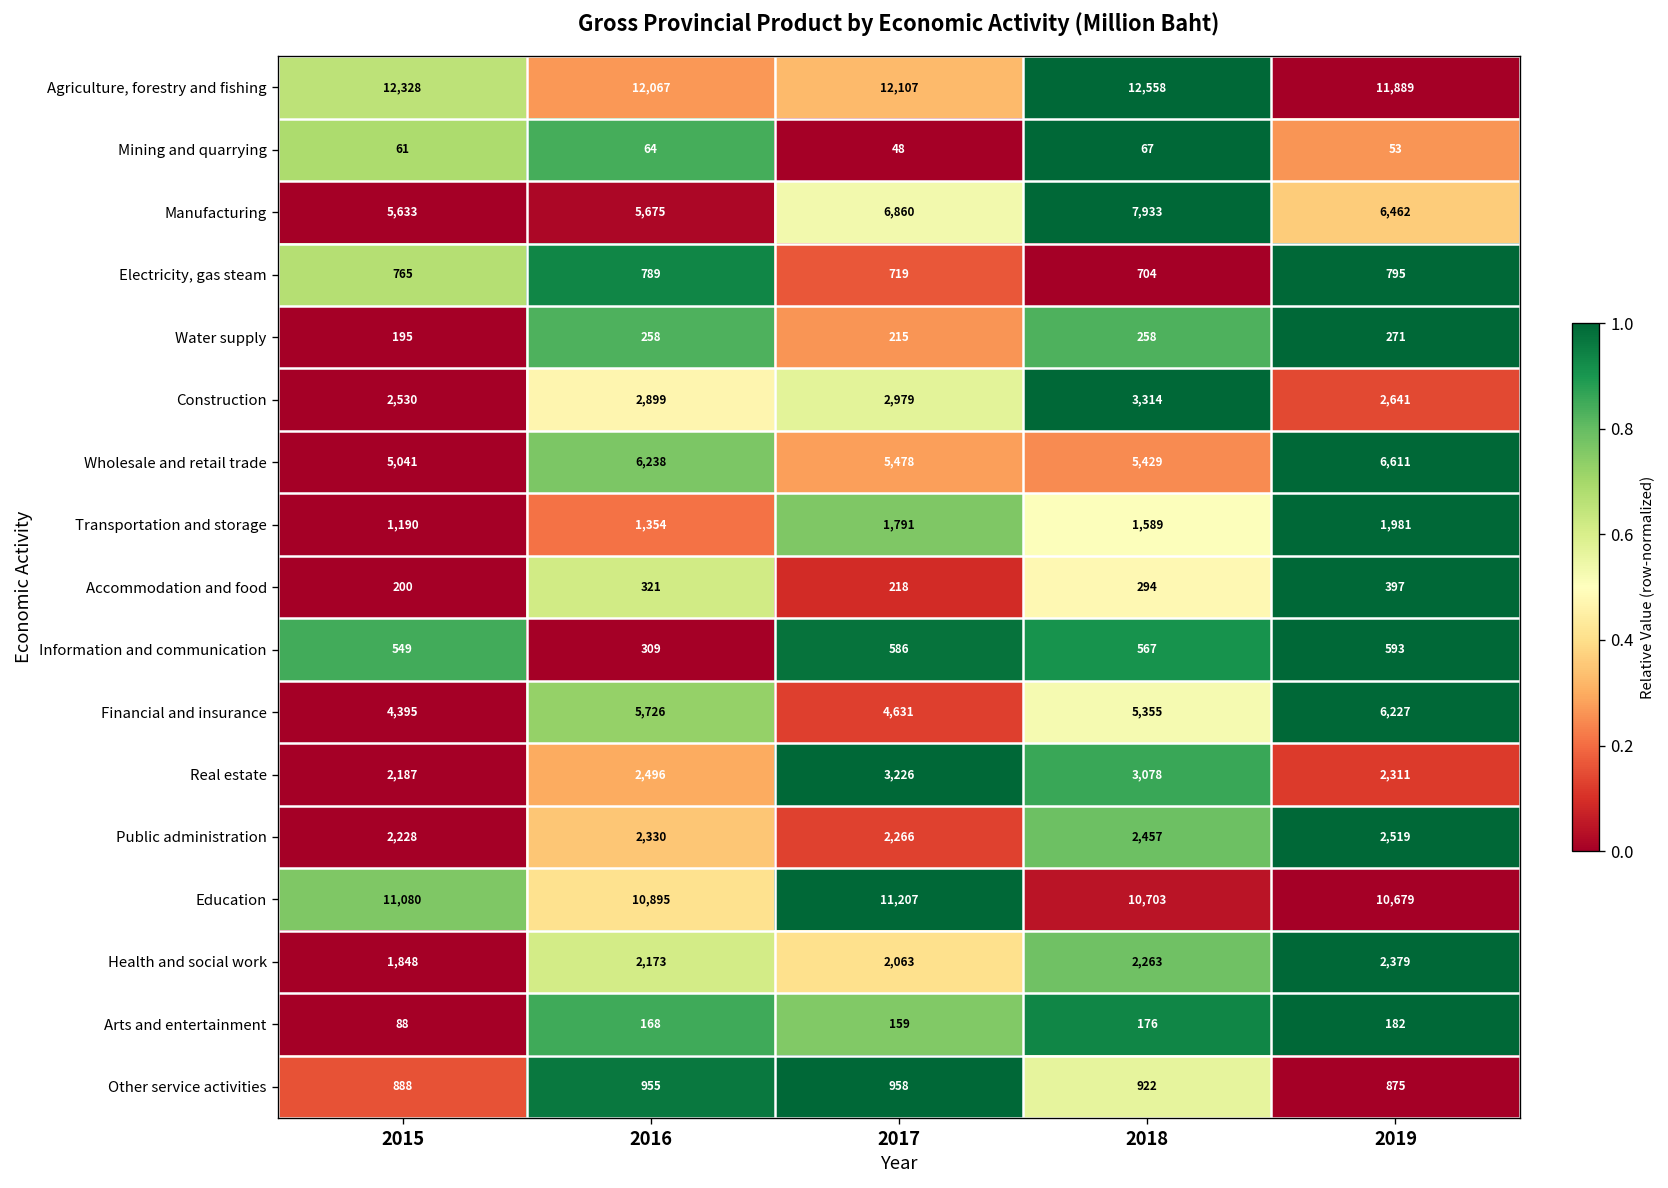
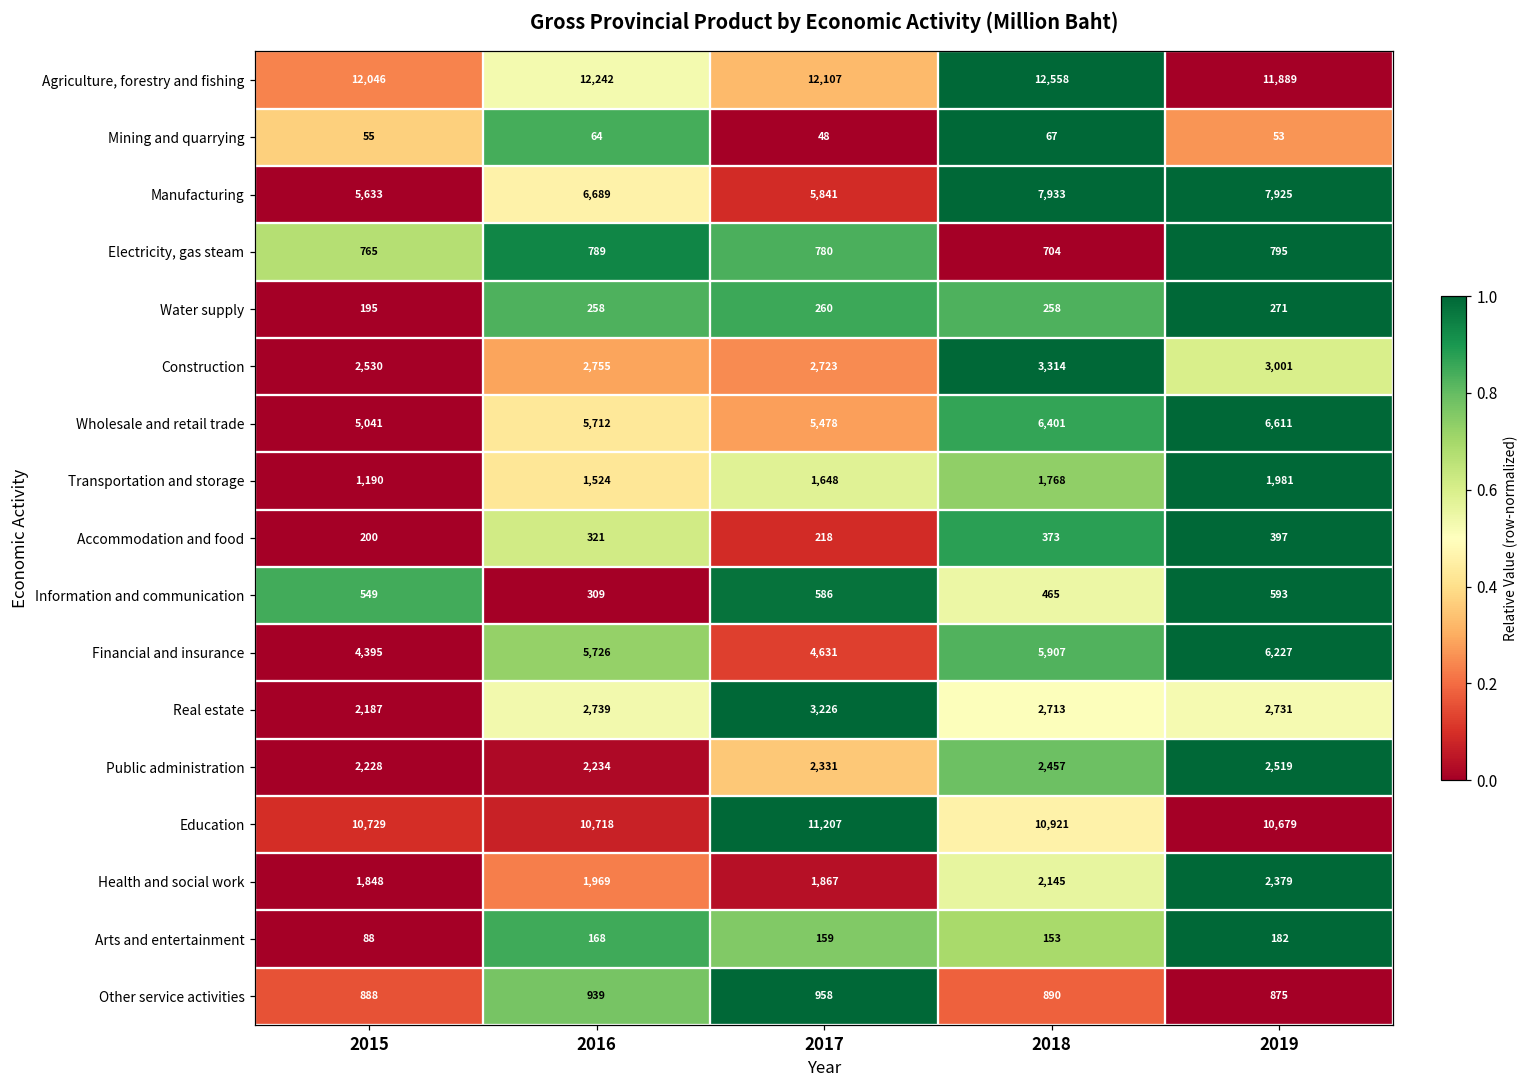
Agriculture, forestry and fishing, 2015: 12,328 -> 12,046
Agriculture, forestry and fishing, 2016: 12,067 -> 12,242
Mining and quarrying, 2015: 61 -> 55
Manufacturing, 2016: 5,675 -> 6,689
Manufacturing, 2017: 6,860 -> 5,841
Manufacturing, 2019: 6,462 -> 7,925
Electricity, gas steam, 2017: 719 -> 780
Water supply, 2017: 215 -> 260
Construction, 2016: 2,899 -> 2,755
Construction, 2017: 2,979 -> 2,723
Construction, 2019: 2,641 -> 3,001
Wholesale and retail trade, 2016: 6,238 -> 5,712
Wholesale and retail trade, 2018: 5,429 -> 6,401
Transportation and storage, 2016: 1,354 -> 1,524
Transportation and storage, 2017: 1,791 -> 1,648
Transportation and storage, 2018: 1,589 -> 1,768
Accommodation and food, 2018: 294 -> 373
Information and communication, 2018: 567 -> 465
Financial and insurance, 2018: 5,355 -> 5,907
Real estate, 2016: 2,496 -> 2,739
Real estate, 2018: 3,078 -> 2,713
Real estate, 2019: 2,311 -> 2,731
Public administration, 2016: 2,330 -> 2,234
Public administration, 2017: 2,266 -> 2,331
Education, 2015: 11,080 -> 10,729
Education, 2016: 10,895 -> 10,718
Education, 2018: 10,703 -> 10,921
Health and social work, 2016: 2,173 -> 1,969
Health and social work, 2017: 2,063 -> 1,867
Health and social work, 2018: 2,263 -> 2,145
Arts and entertainment, 2018: 176 -> 153
Other service activities, 2016: 955 -> 939
Other service activities, 2018: 922 -> 890
